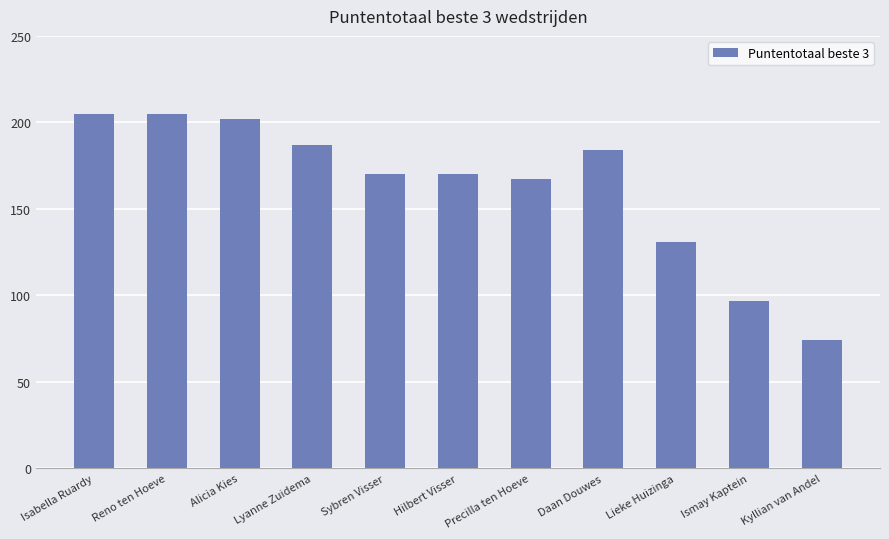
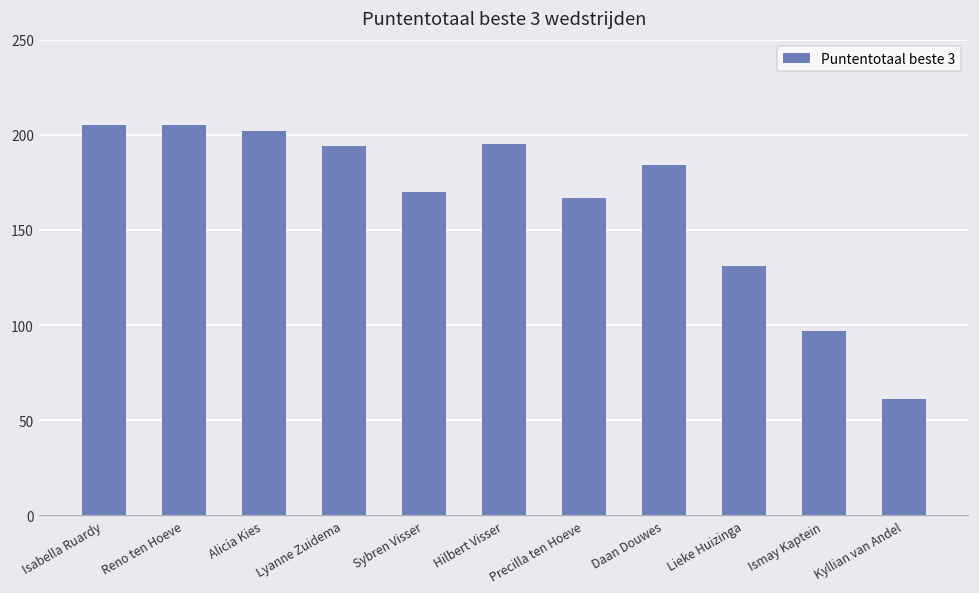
Lyanne Zuidema: 187 -> 194
Hilbert Visser: 170 -> 195
Kyllian van Andel: 74 -> 61
